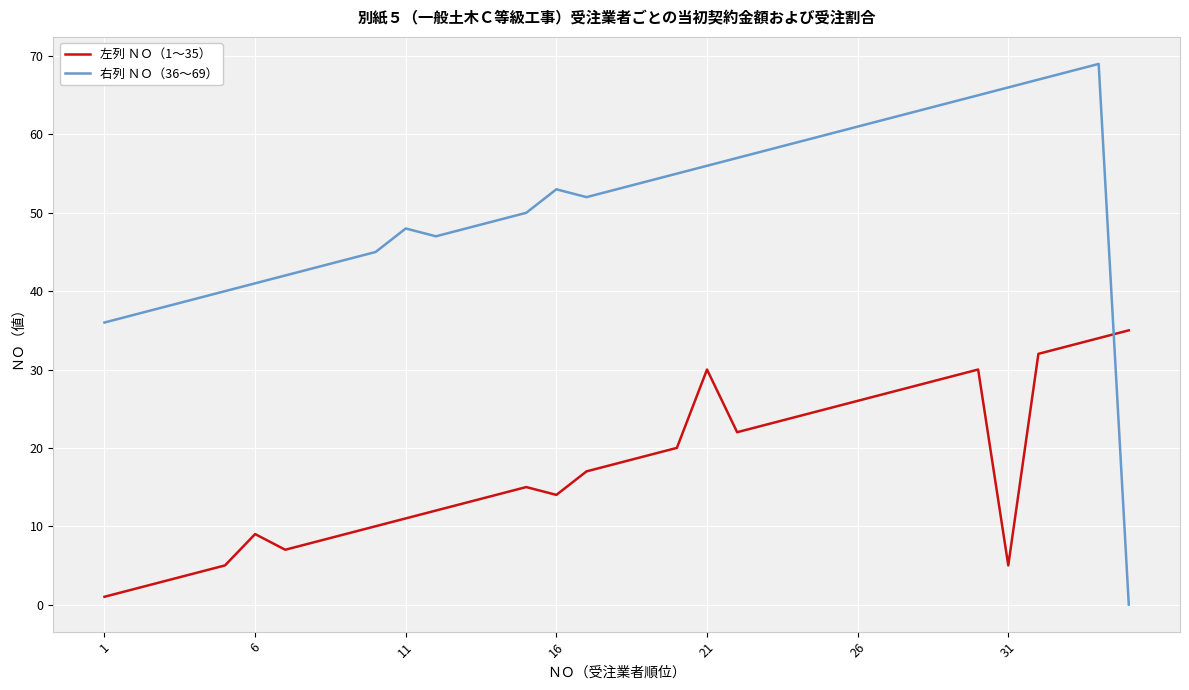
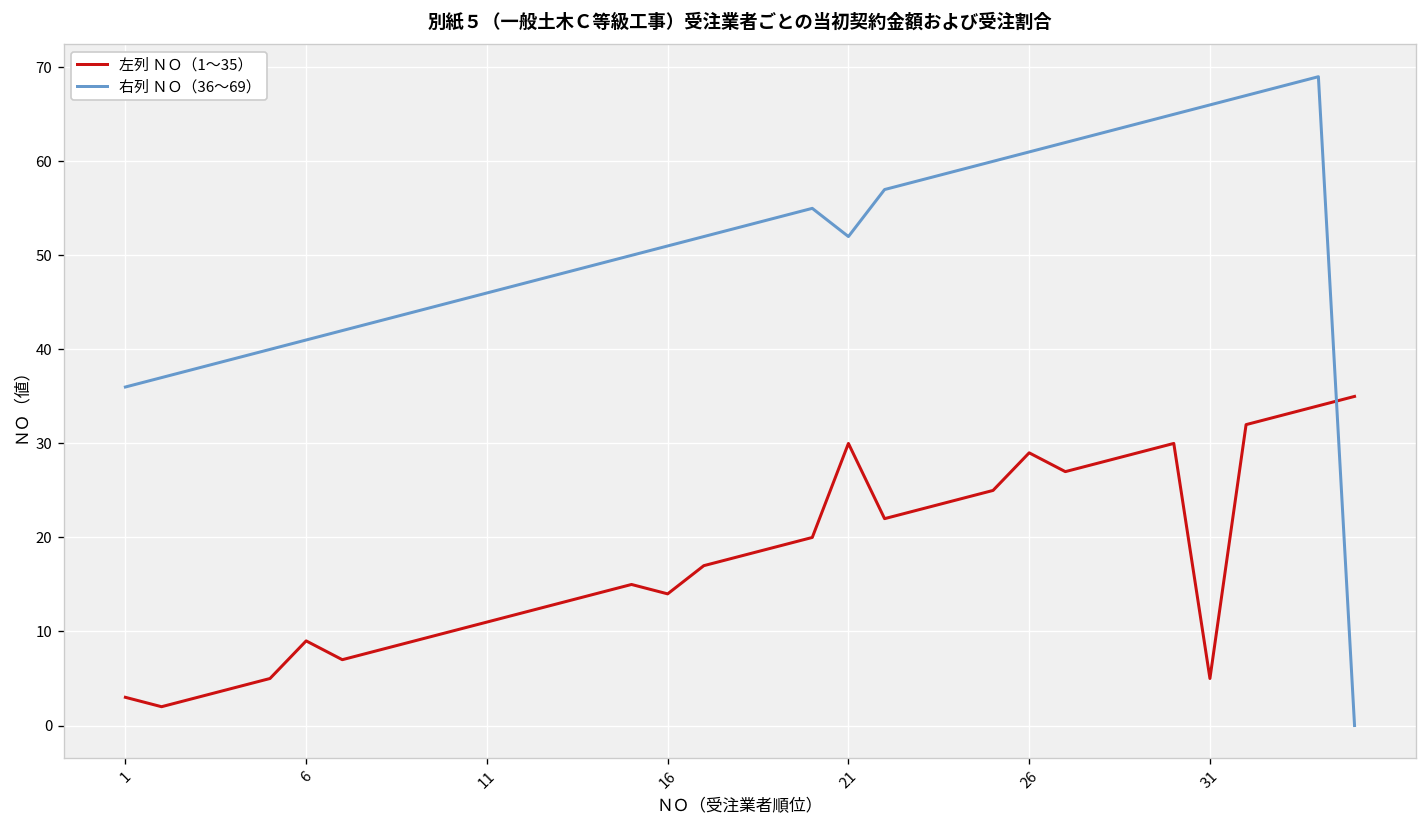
左列 ＮＯ（1〜35）, 1: 1 -> 3
右列 ＮＯ（36〜69）, 11: 48 -> 46
右列 ＮＯ（36〜69）, 16: 53 -> 51
右列 ＮＯ（36〜69）, 21: 56 -> 52
左列 ＮＯ（1〜35）, 26: 26 -> 29
